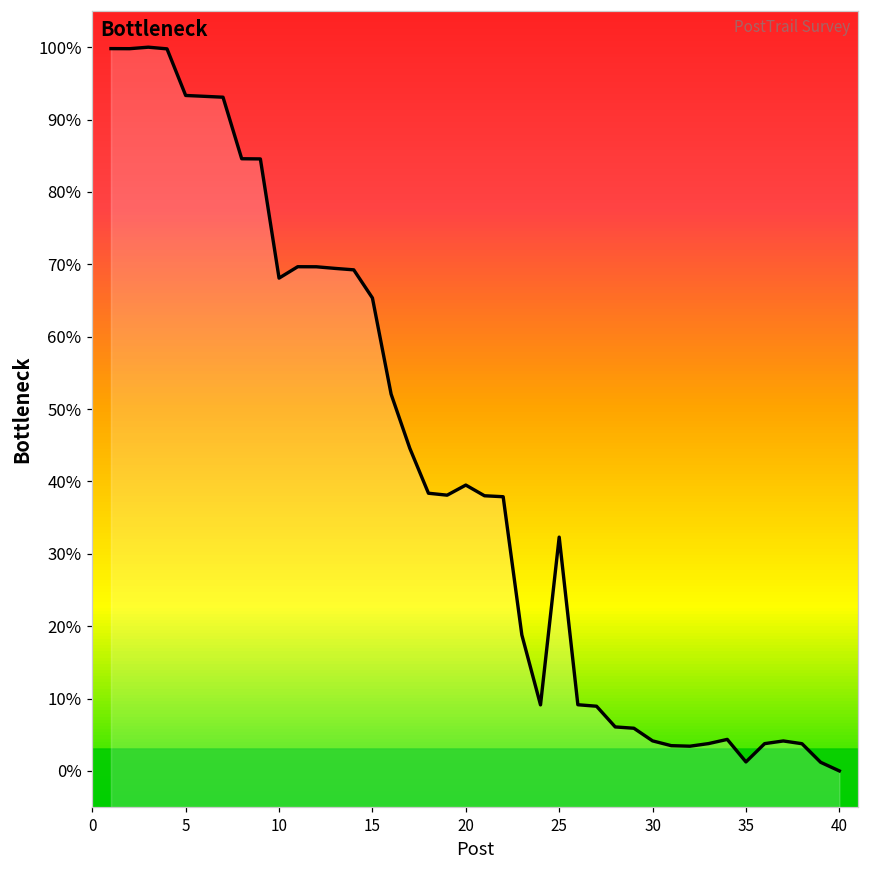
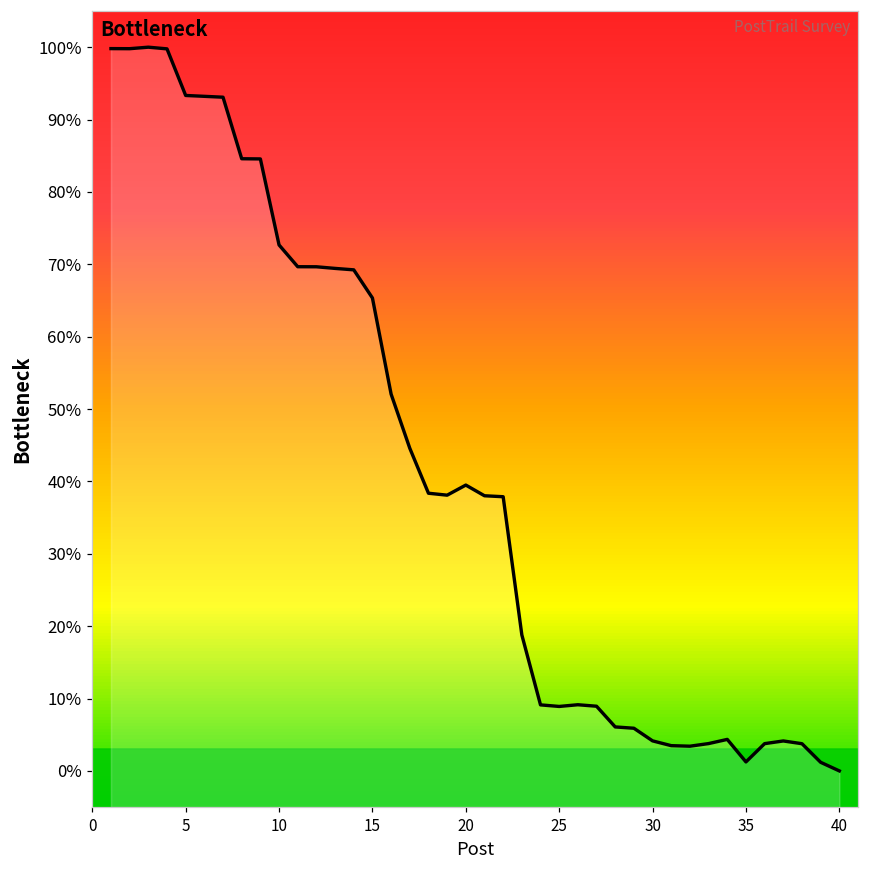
10: 68% -> 73%
25: 32% -> 9%
